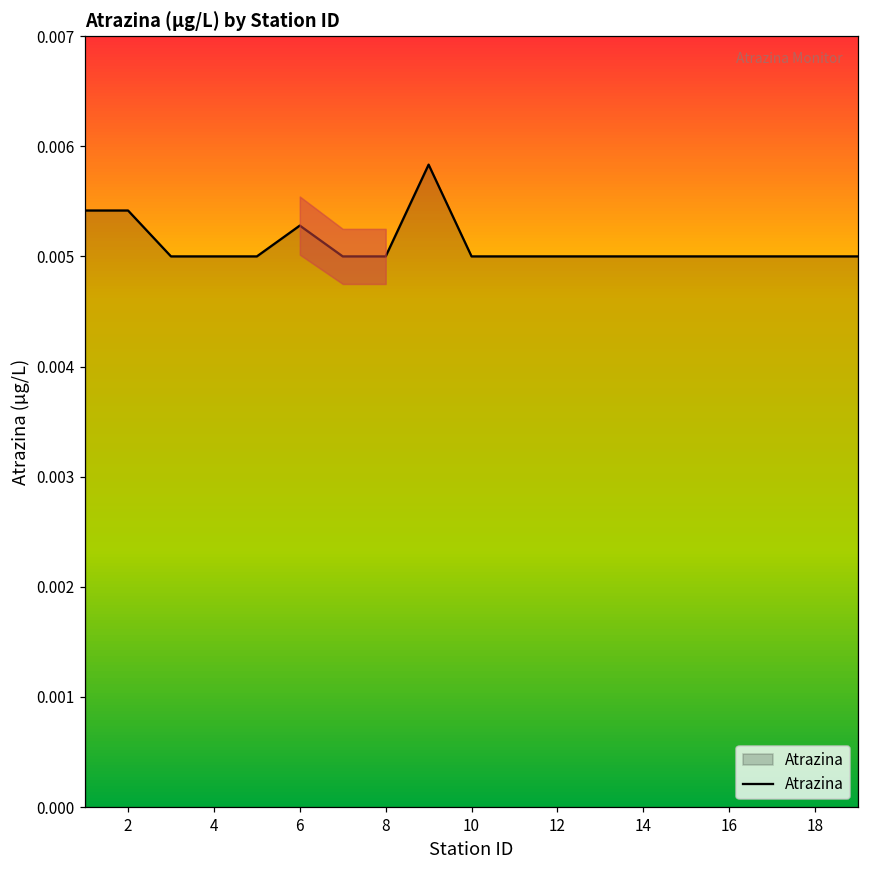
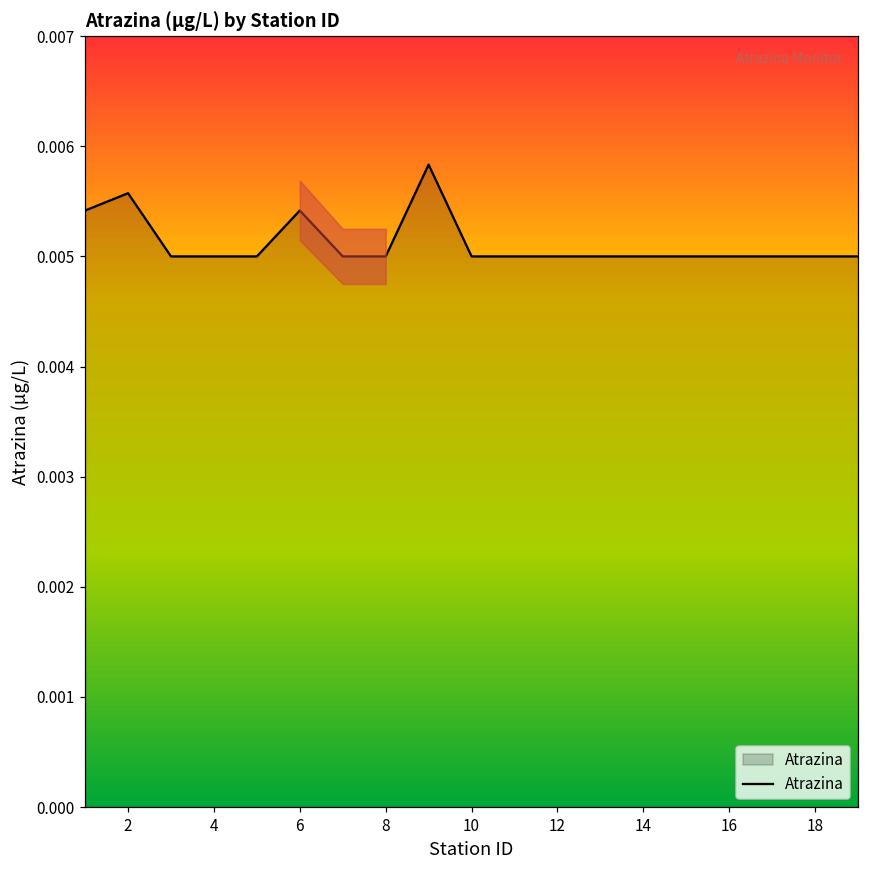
Atrazina, 2: 0.00542 -> 0.00557
Atrazina, 6: 0.00528 -> 0.00542
